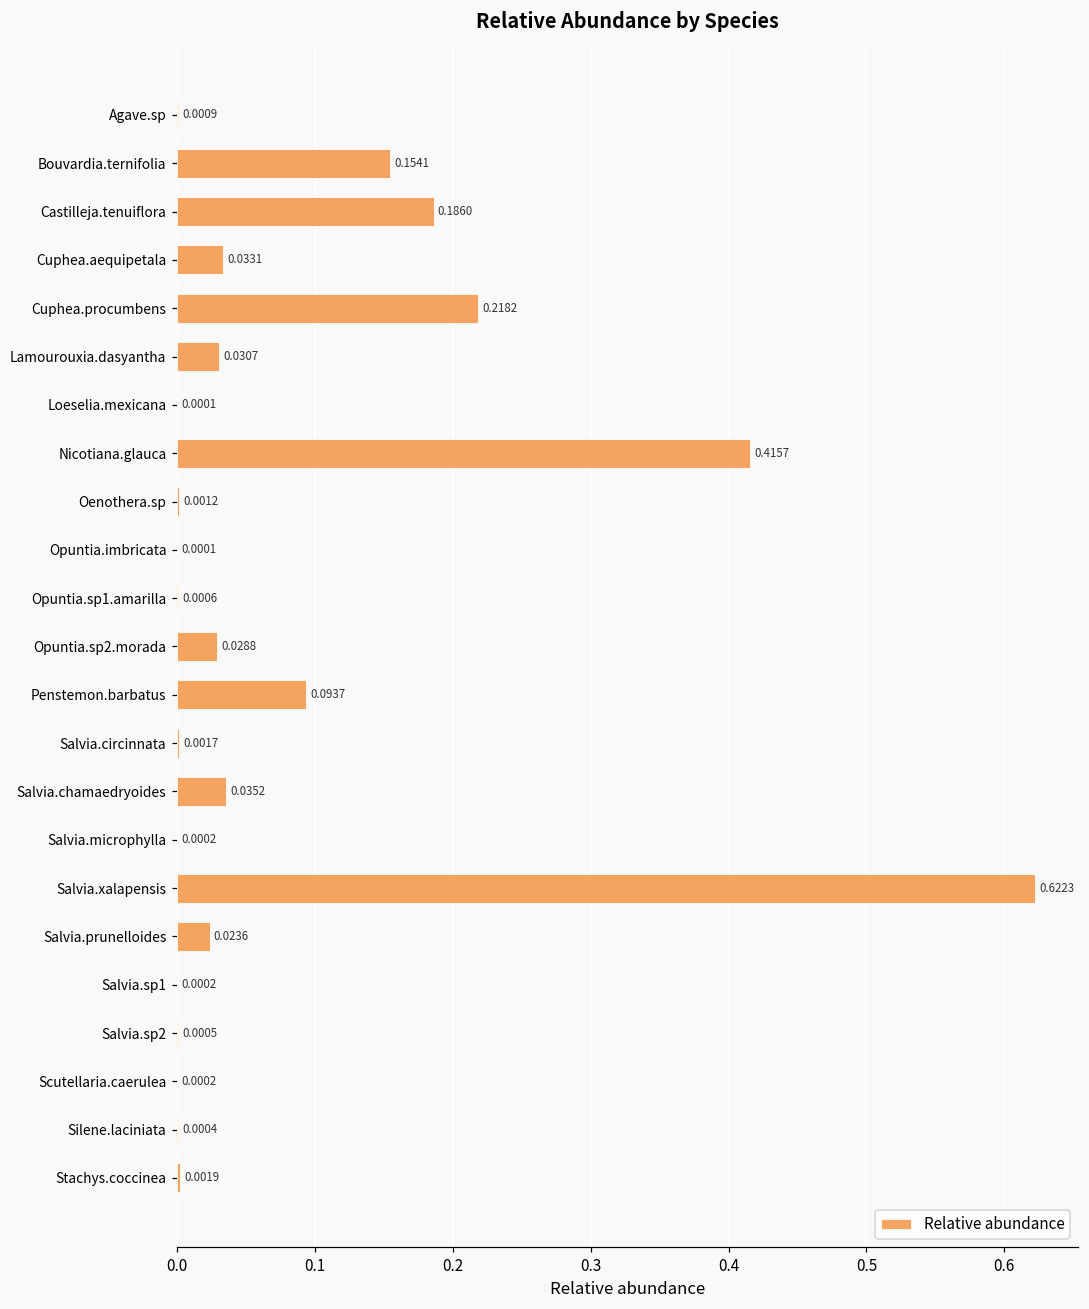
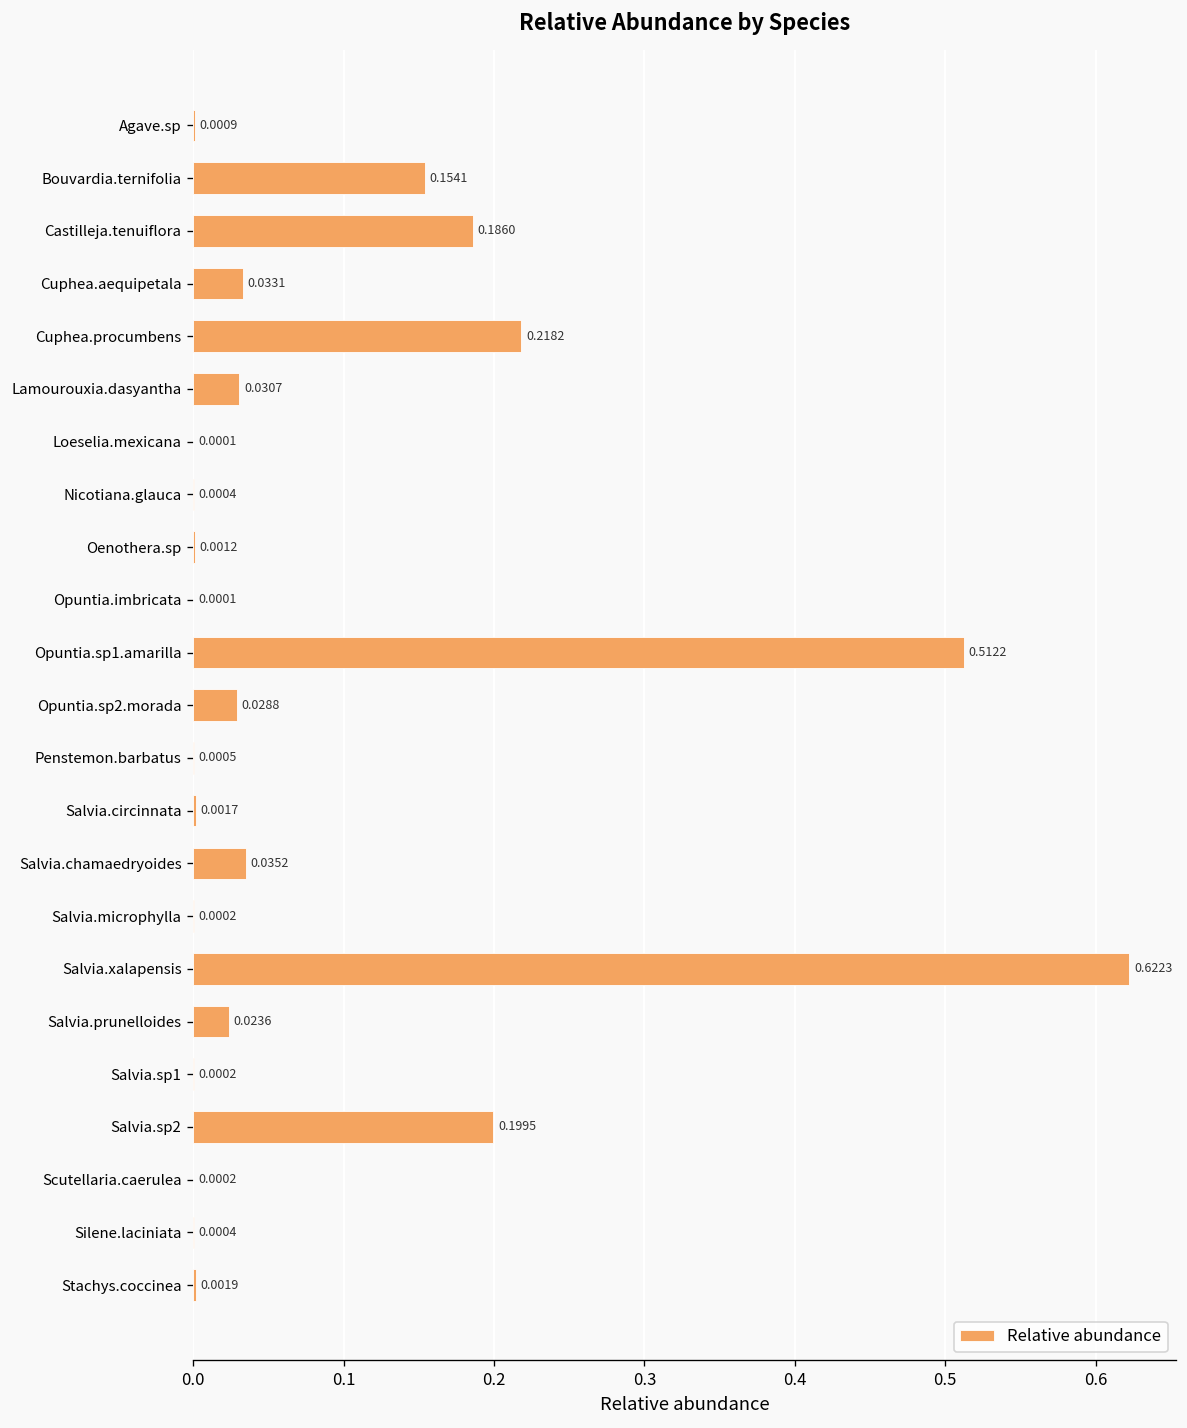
Nicotiana.glauca: 0.4157 -> 0.0004
Opuntia.sp1.amarilla: 0.0006 -> 0.5122
Penstemon.barbatus: 0.0937 -> 0.0005
Salvia.sp2: 0.0005 -> 0.1995
